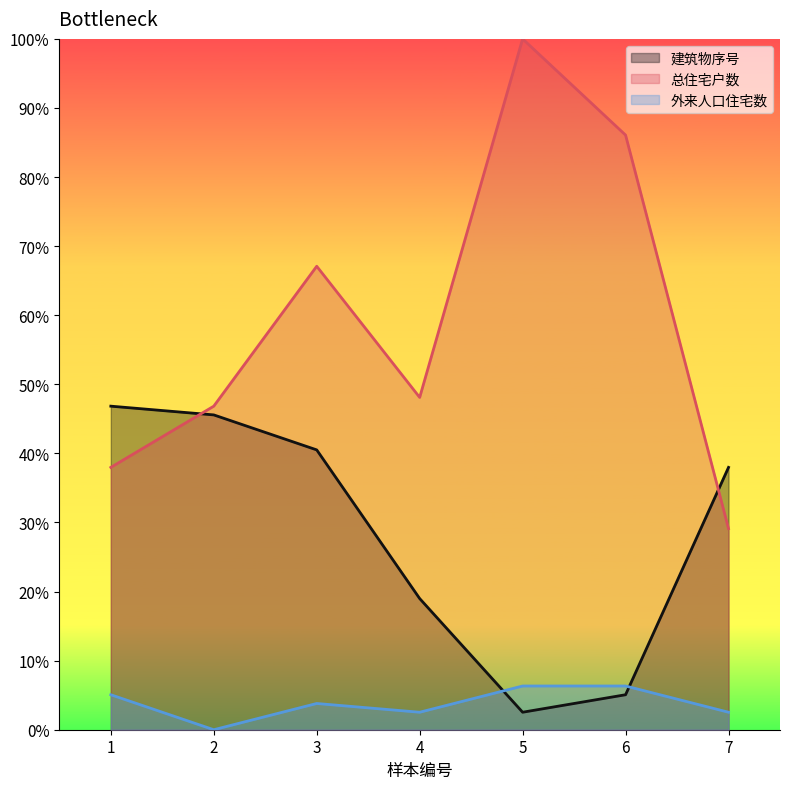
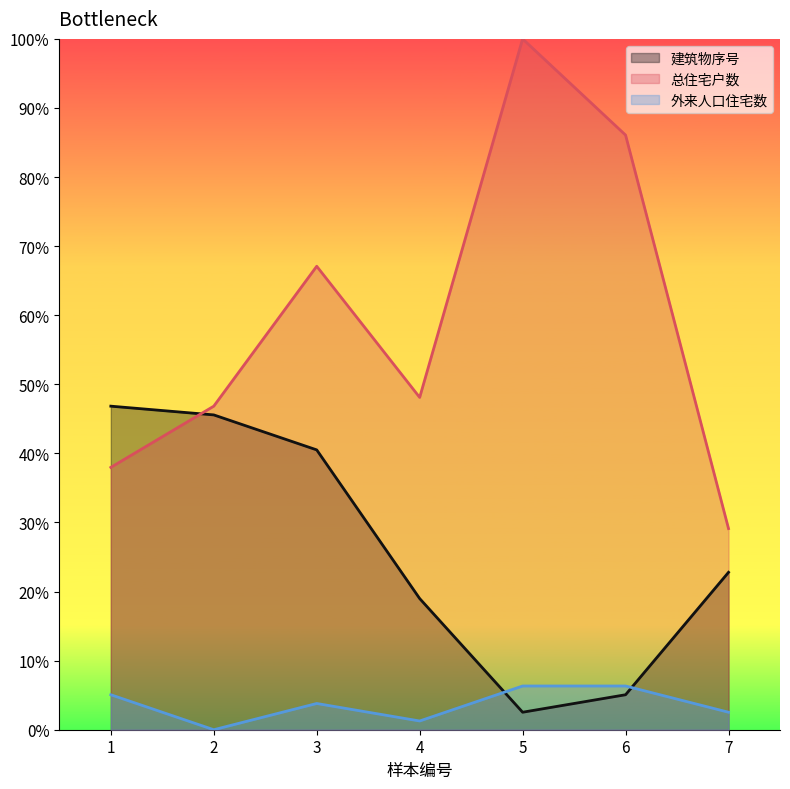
外来人口住宅数, 4: 3% -> 1%
建筑物序号, 7: 38% -> 23%
